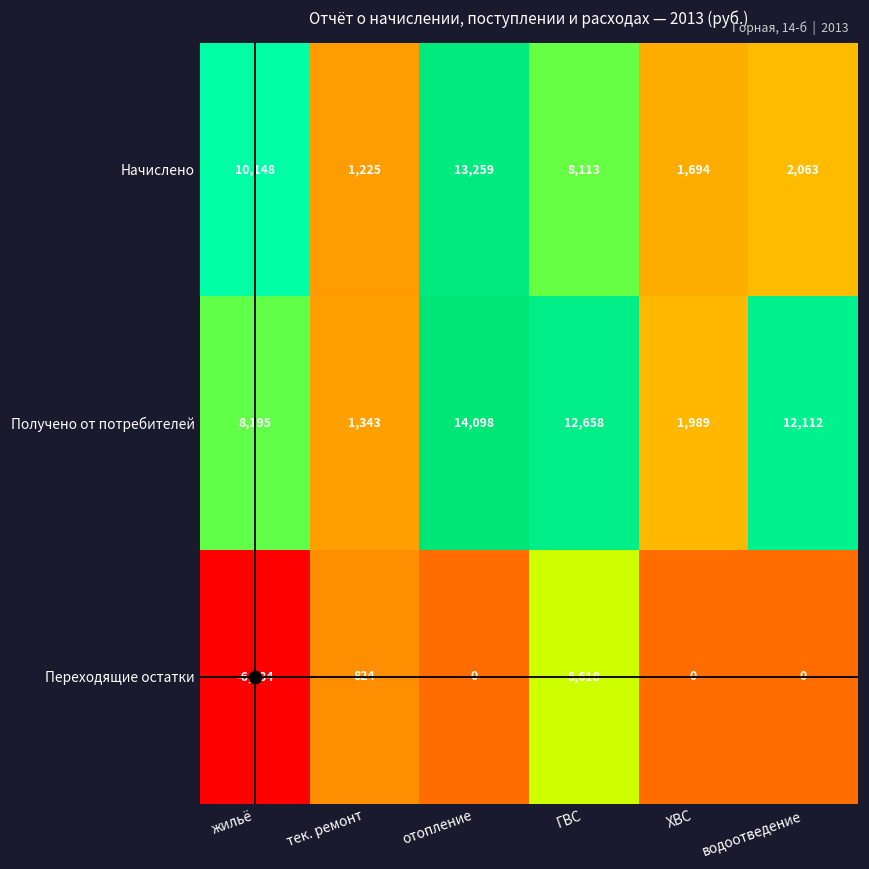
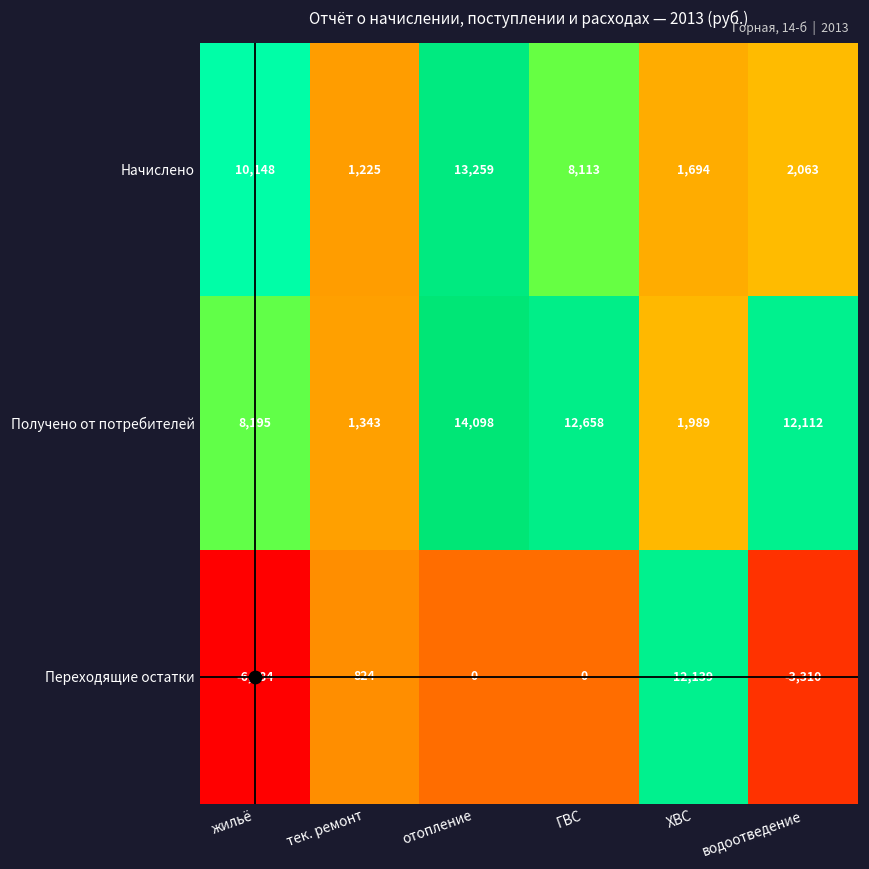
Переходящие остатки, ГВС: 5,618 -> 0
Переходящие остатки, ХВС: 0 -> 12,139
Переходящие остатки, водоотведение: 0 -> -3,310
